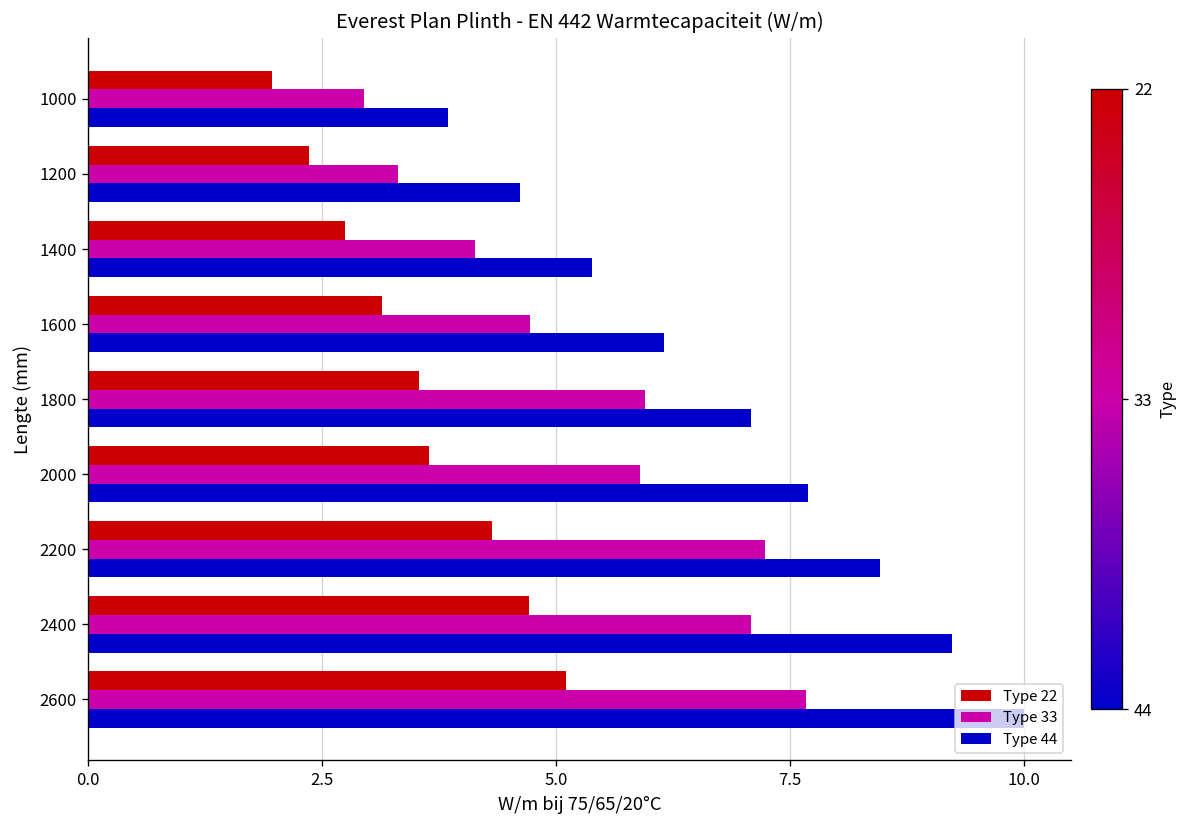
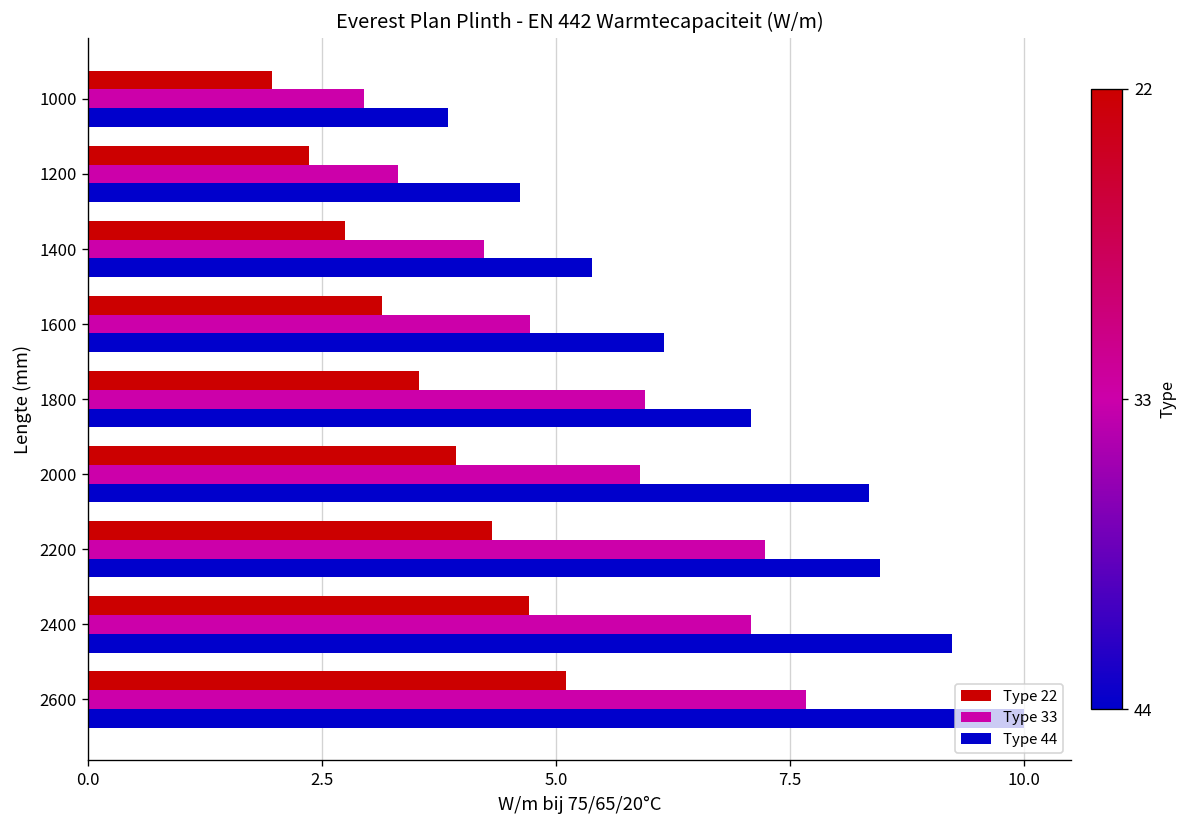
Type 33, 1400: 4.1 -> 4.2
Type 22, 2000: 3.6 -> 3.9
Type 44, 2000: 7.7 -> 8.3
